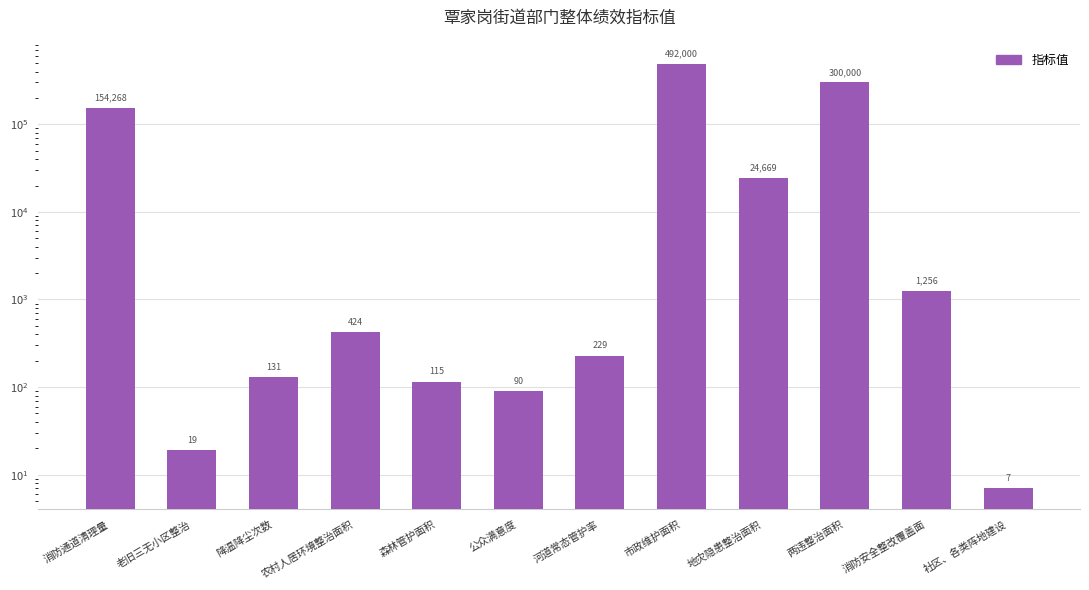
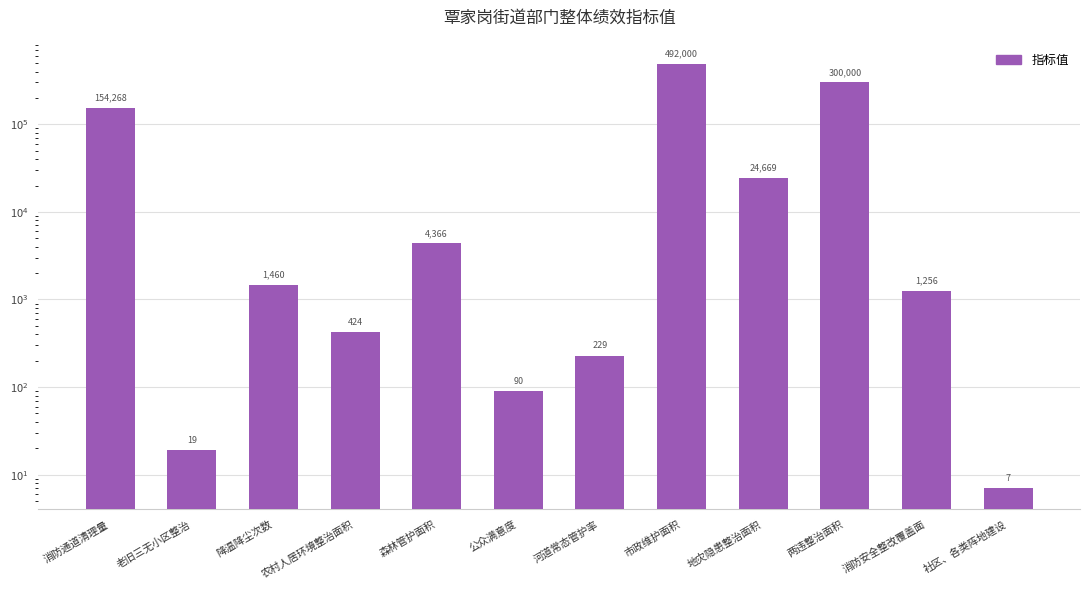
降温降尘次数: 131 -> 1,460
森林管护面积: 115 -> 4,366
